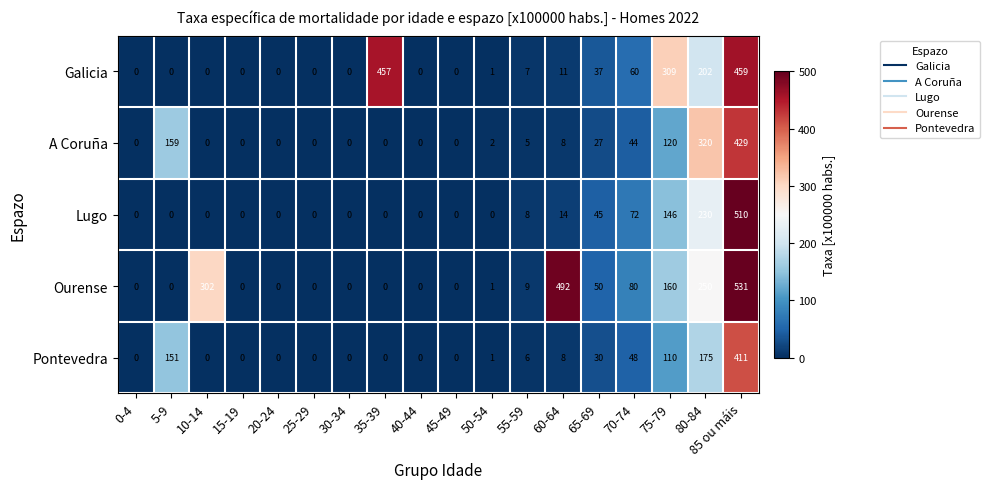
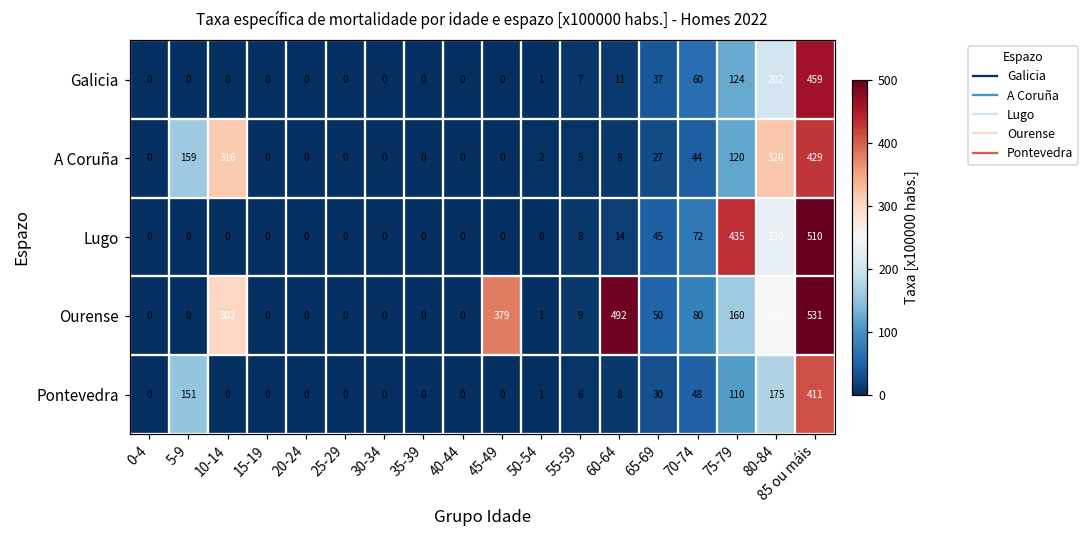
Galicia, 35-39: 457 -> 0
Galicia, 75-79: 309 -> 124
A Coruña, 10-14: 0 -> 316
Lugo, 75-79: 146 -> 435
Ourense, 45-49: 0 -> 379
